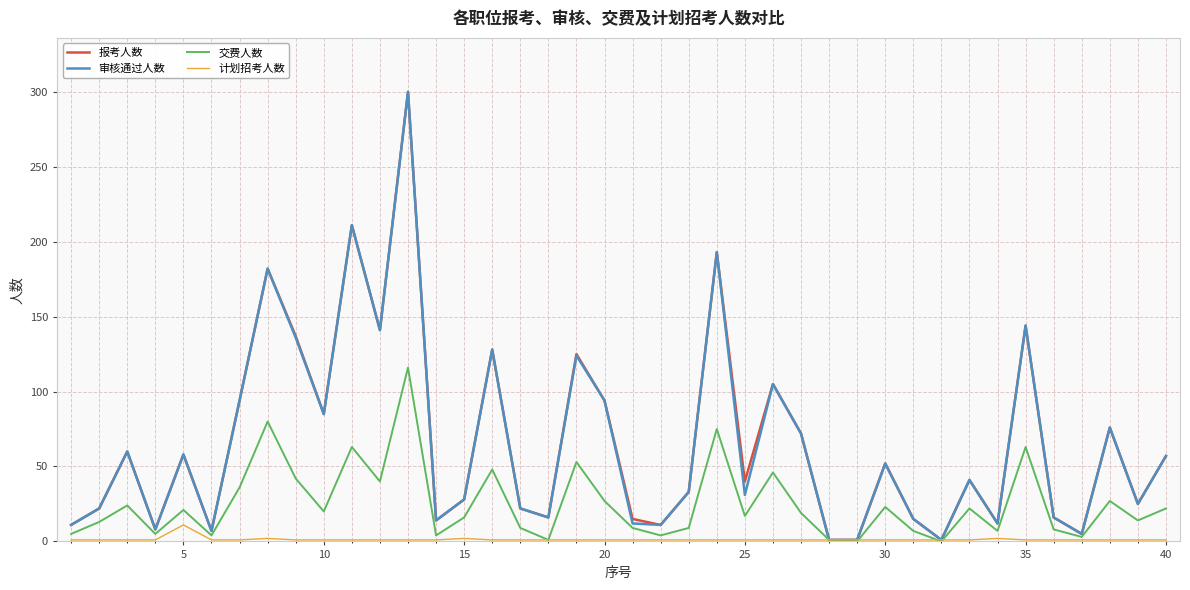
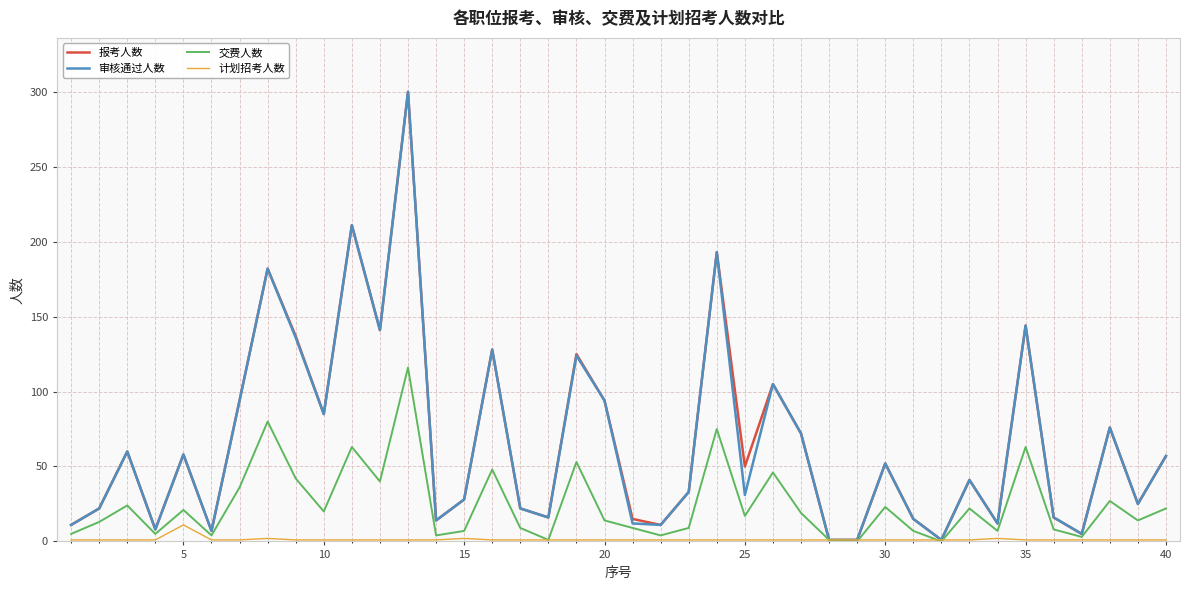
交费人数, 15: 16 -> 7
交费人数, 20: 27 -> 14
报考人数, 25: 40 -> 50
